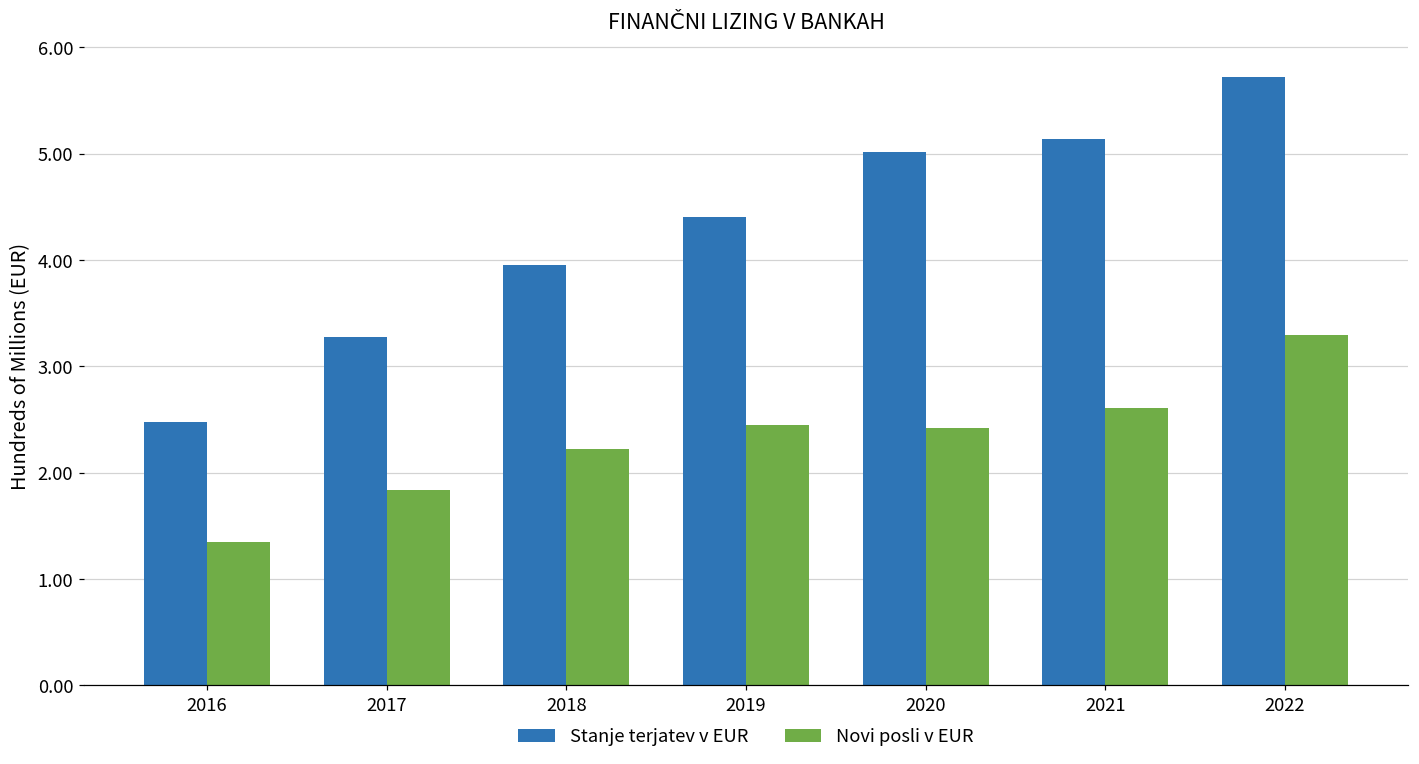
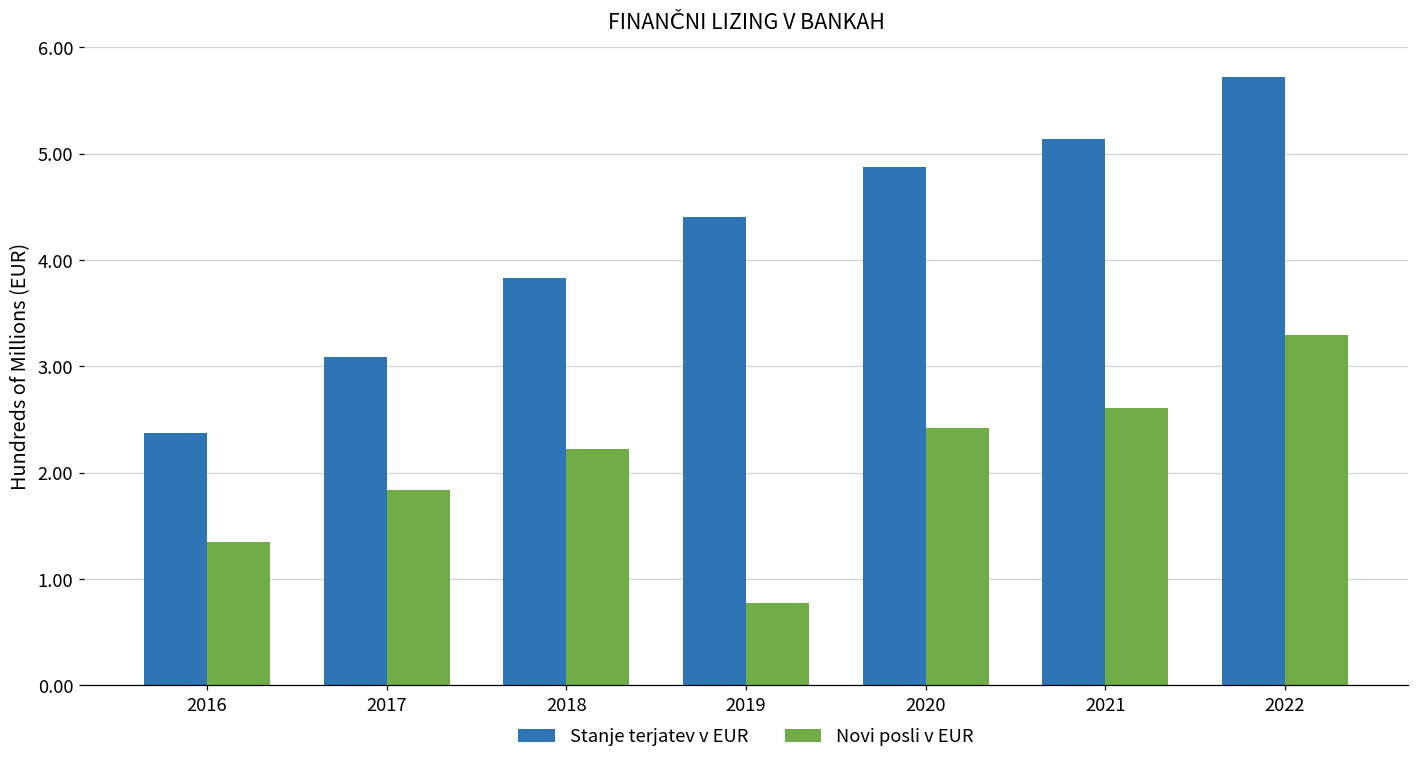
Stanje terjatev v EUR, 2016: 2.5 -> 2.4
Stanje terjatev v EUR, 2017: 3.3 -> 3.1
Stanje terjatev v EUR, 2018: 3.9 -> 3.8
Novi posli v EUR, 2019: 2.5 -> 0.8
Stanje terjatev v EUR, 2020: 5.0 -> 4.9
